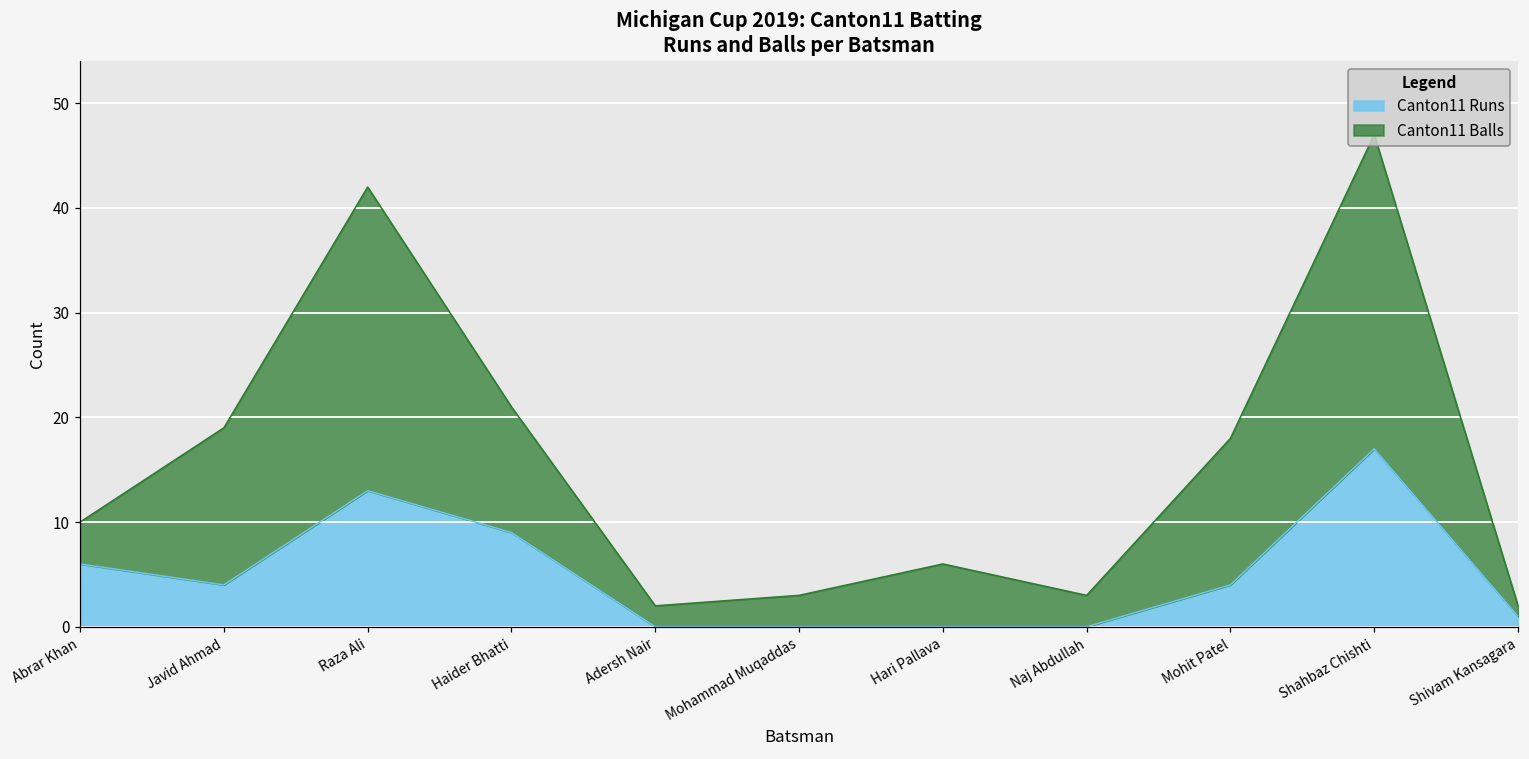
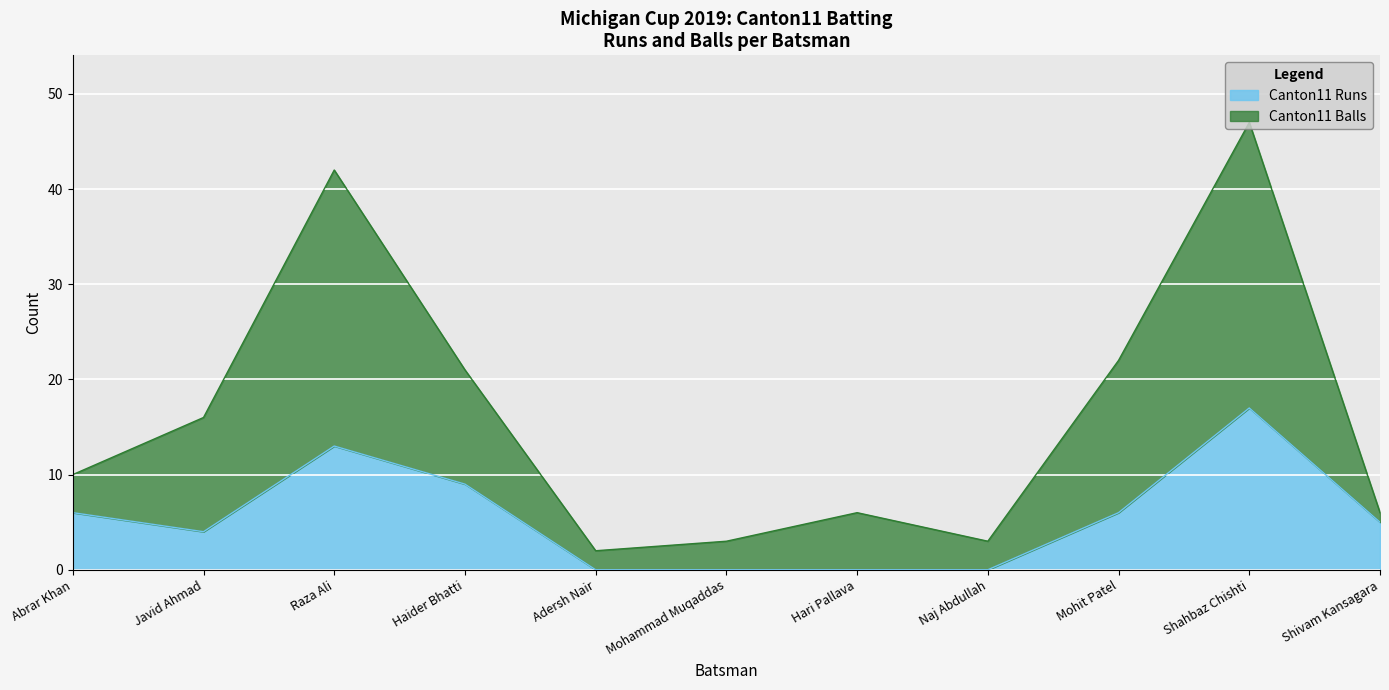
Canton11 Balls, Javid Ahmad: 15 -> 12
Canton11 Runs, Mohit Patel: 4 -> 6
Canton11 Balls, Mohit Patel: 14 -> 16
Canton11 Runs, Shivam Kansagara: 1 -> 5
